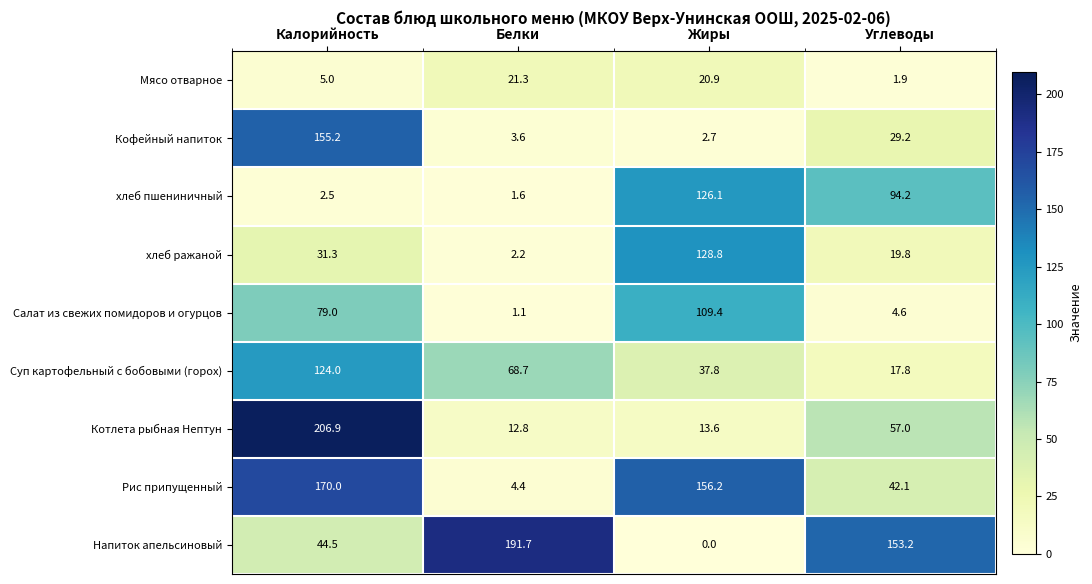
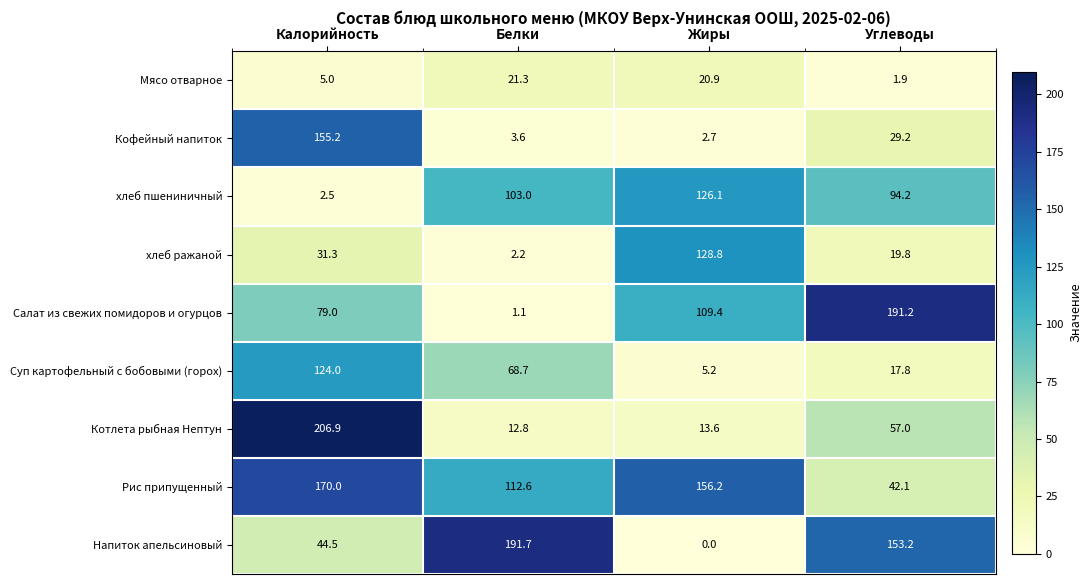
хлеб пшениничный, Белки: 1.6 -> 103.0
Салат из свежих помидоров и огурцов, Углеводы: 4.6 -> 191.2
Суп картофельный с бобовыми (горох), Жиры: 37.8 -> 5.2
Рис припущенный, Белки: 4.4 -> 112.6
